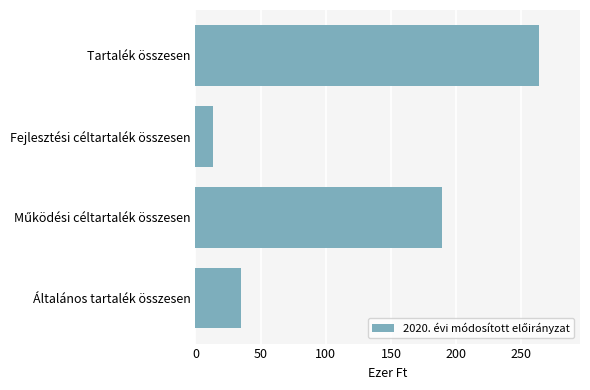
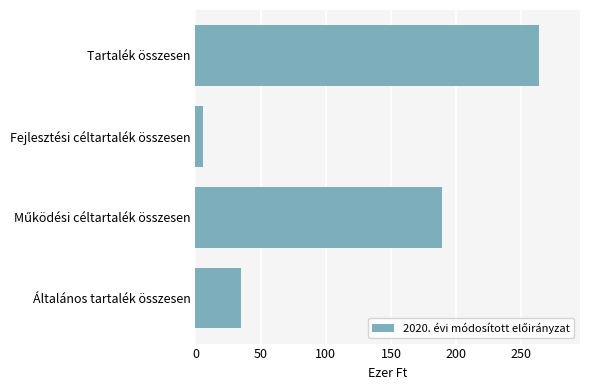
Fejlesztési céltartalék összesen: 14 -> 6
